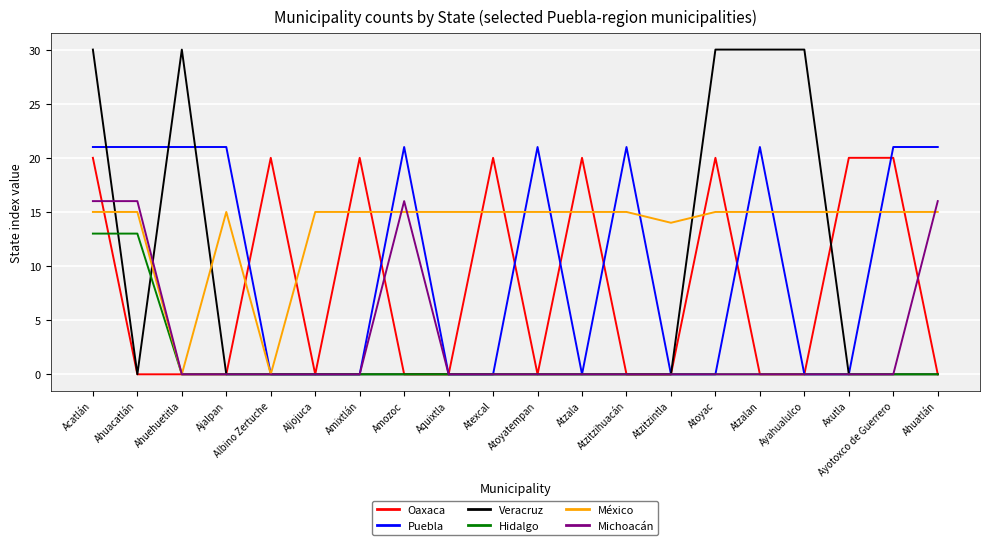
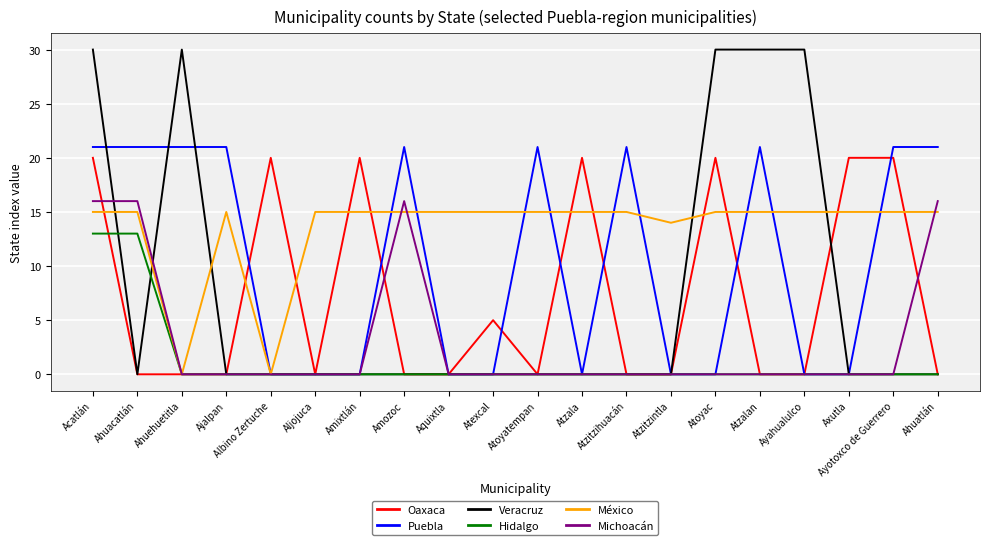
Oaxaca, Atexcal: 20 -> 5
